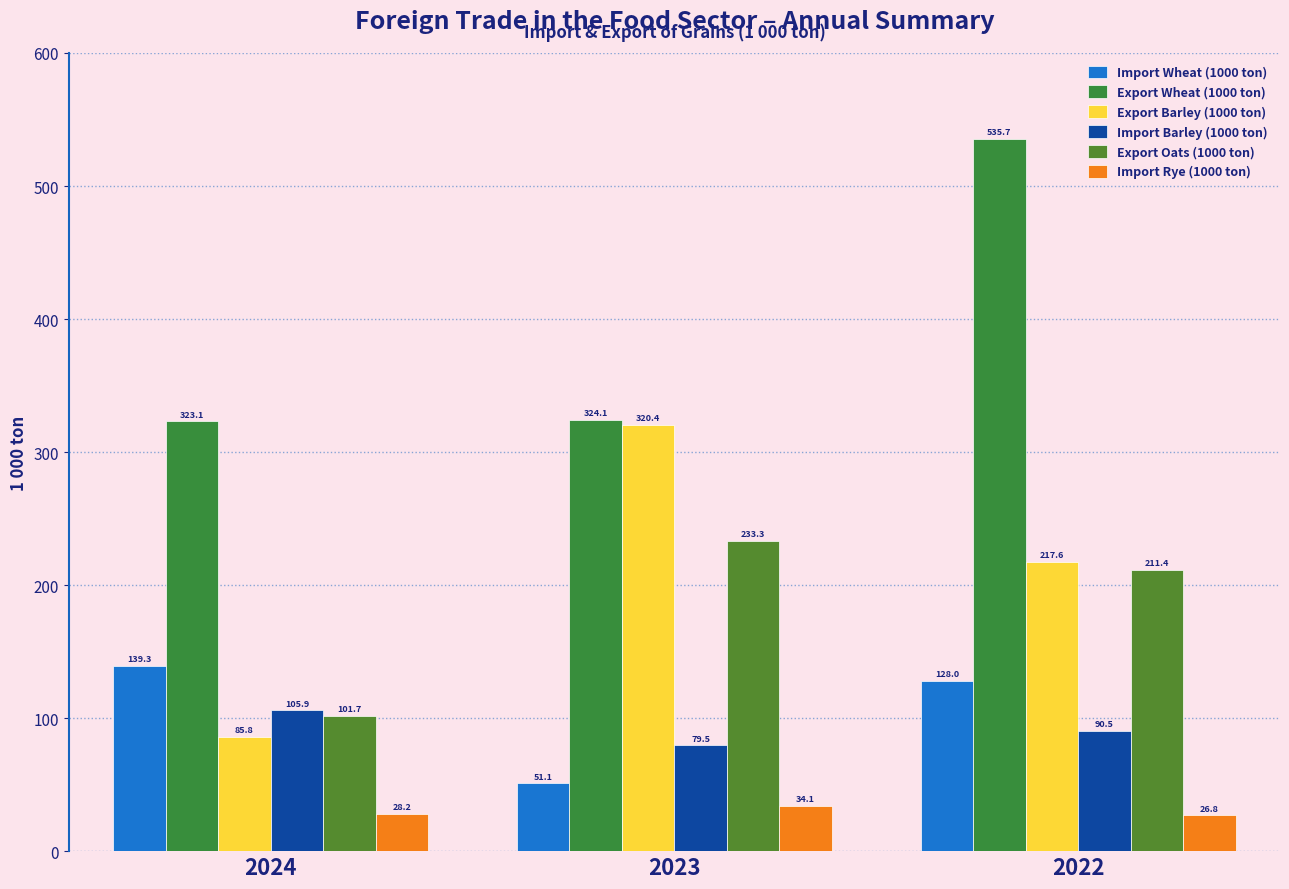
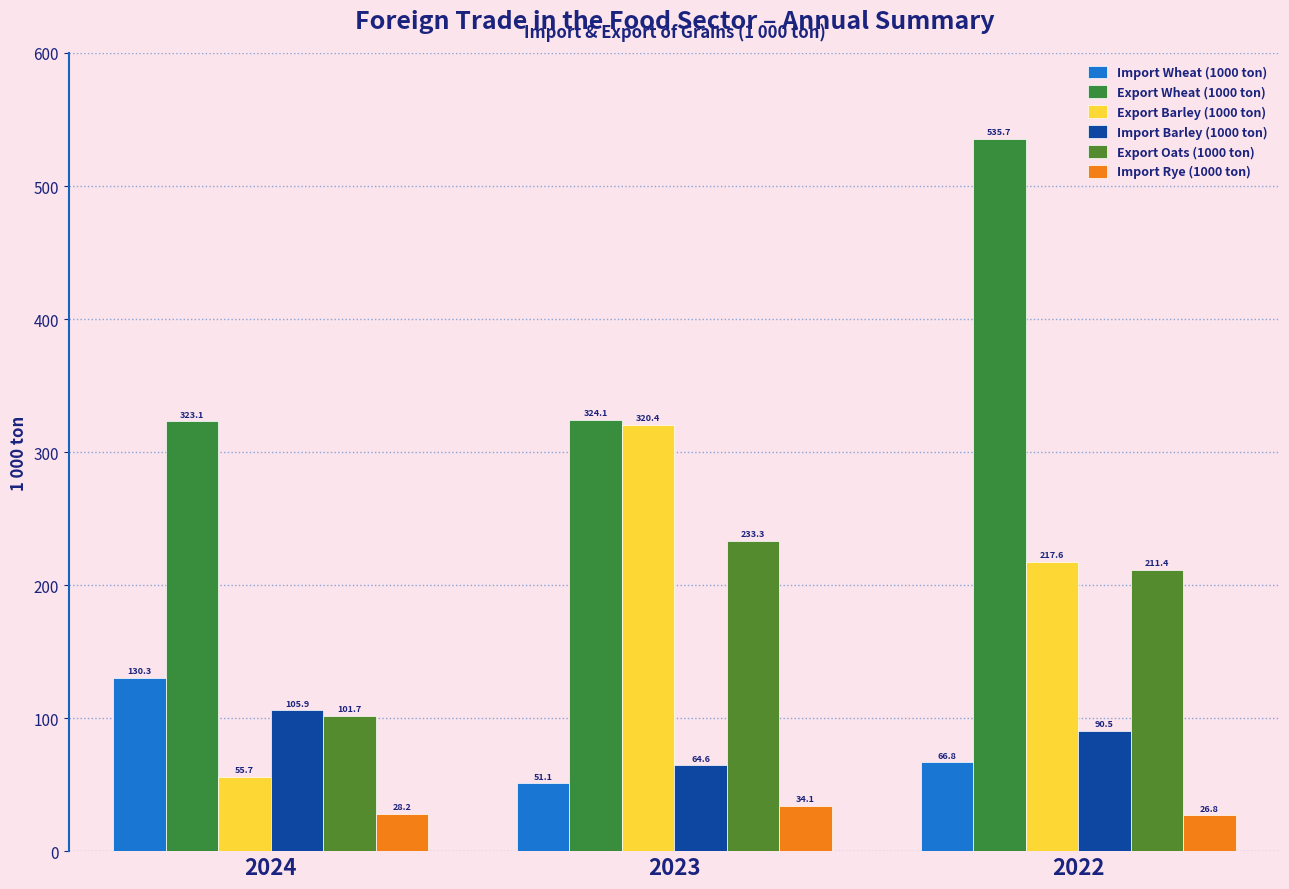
Import Wheat (1000 ton), 2024: 139.3 -> 130.3
Export Barley (1000 ton), 2024: 85.8 -> 55.7
Import Barley (1000 ton), 2023: 79.5 -> 64.6
Import Wheat (1000 ton), 2022: 128.0 -> 66.8
